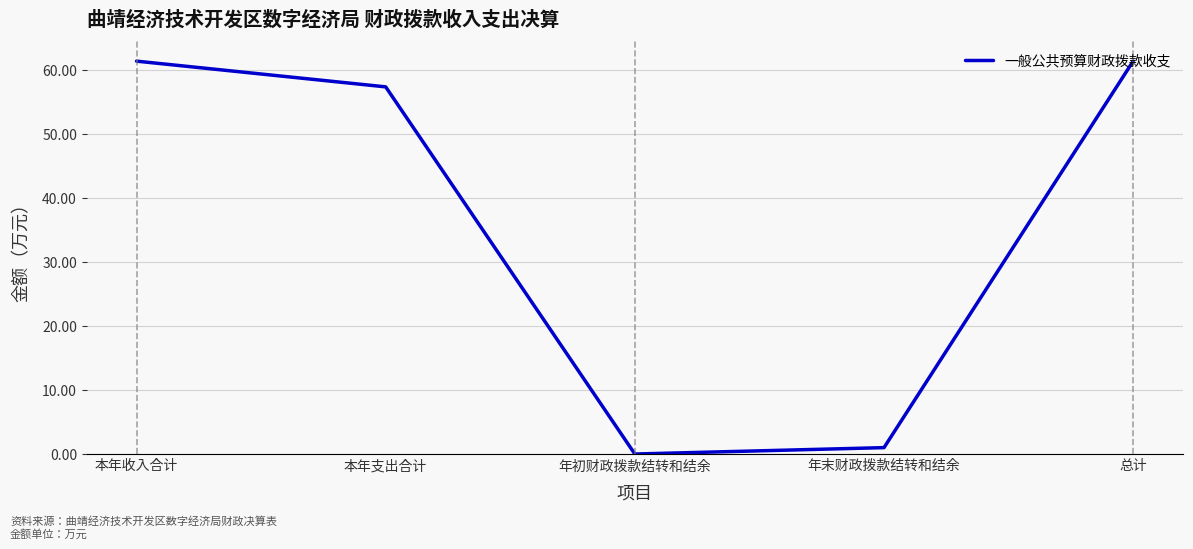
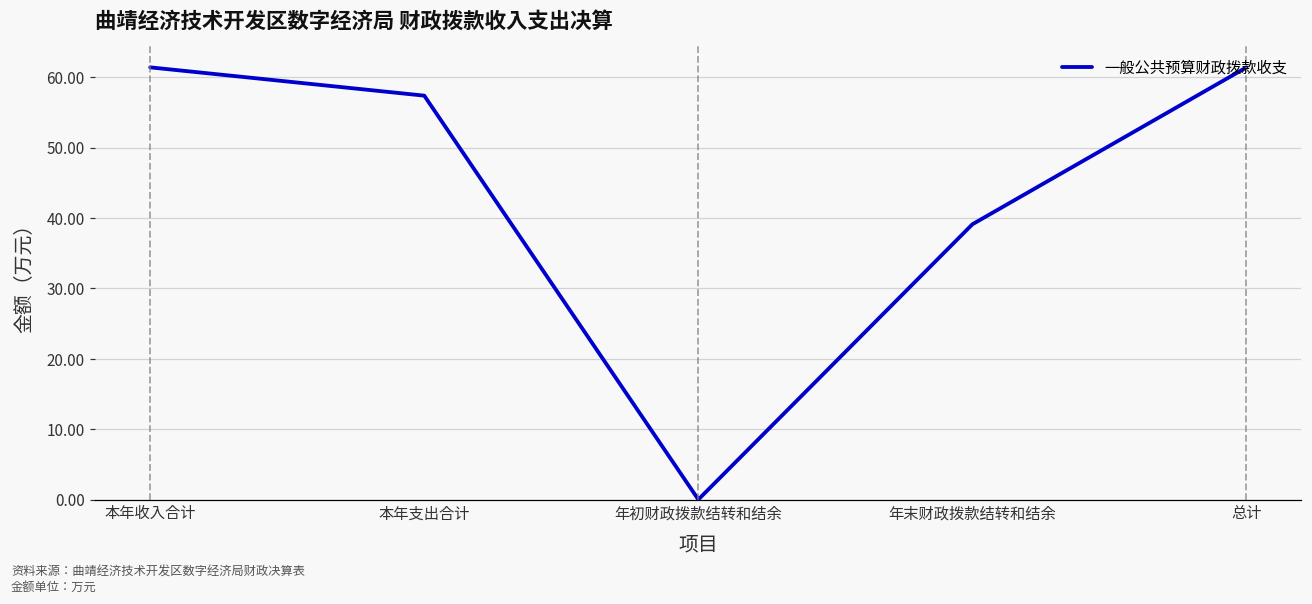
年末财政拨款结转和结余: 1 -> 39
